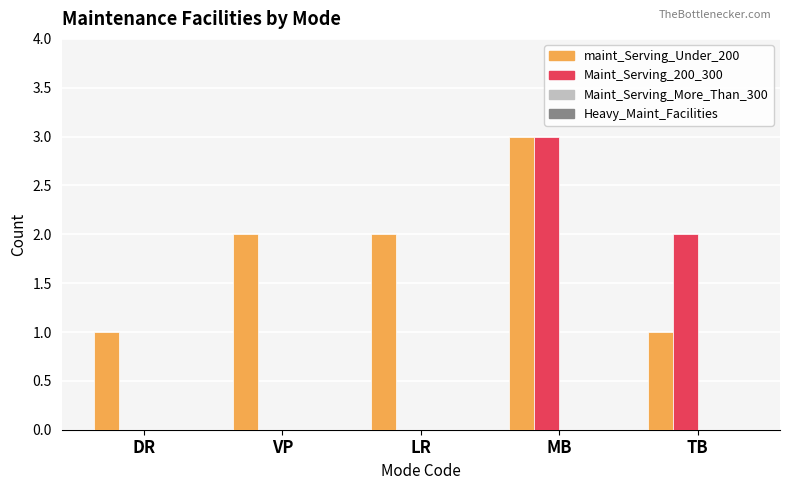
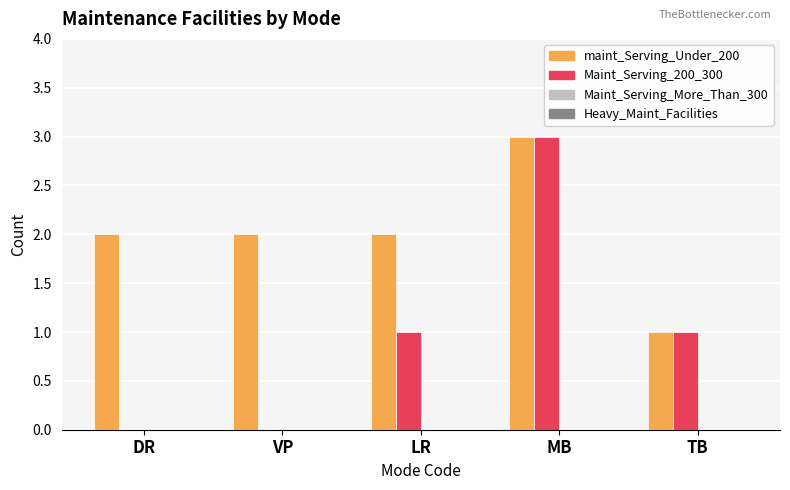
maint_Serving_Under_200, DR: 1 -> 2
Maint_Serving_200_300, LR: 0 -> 1
Maint_Serving_200_300, TB: 2 -> 1
